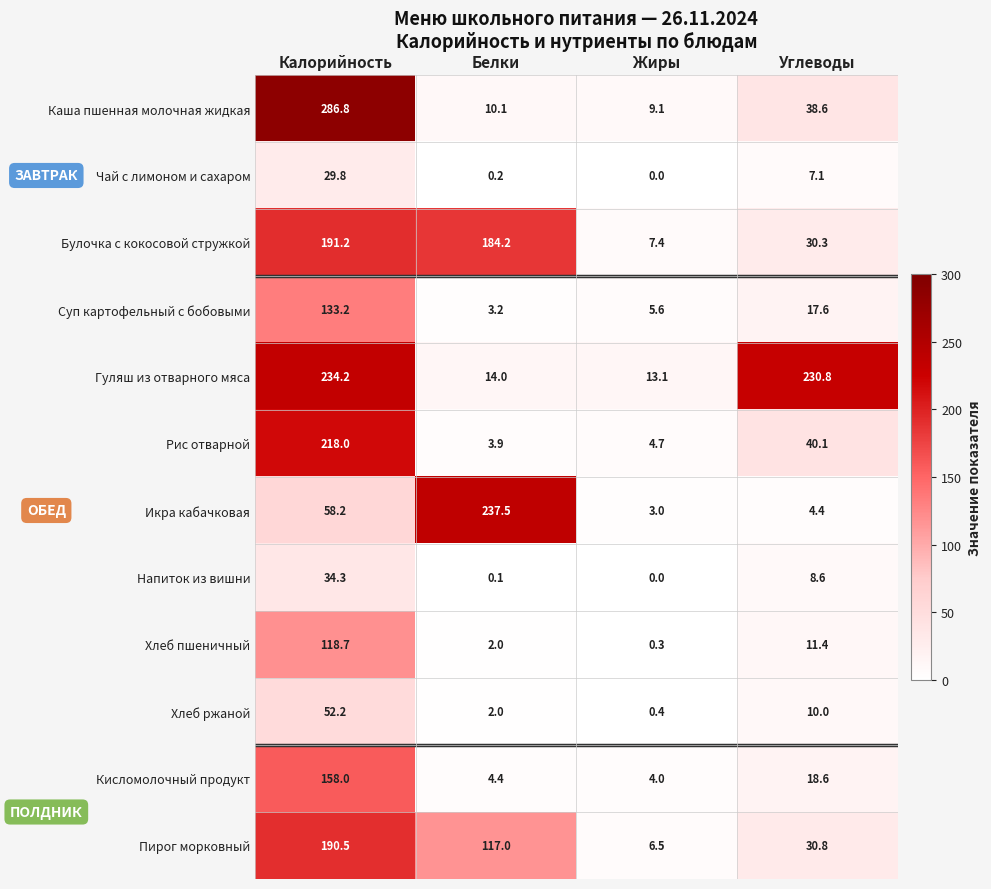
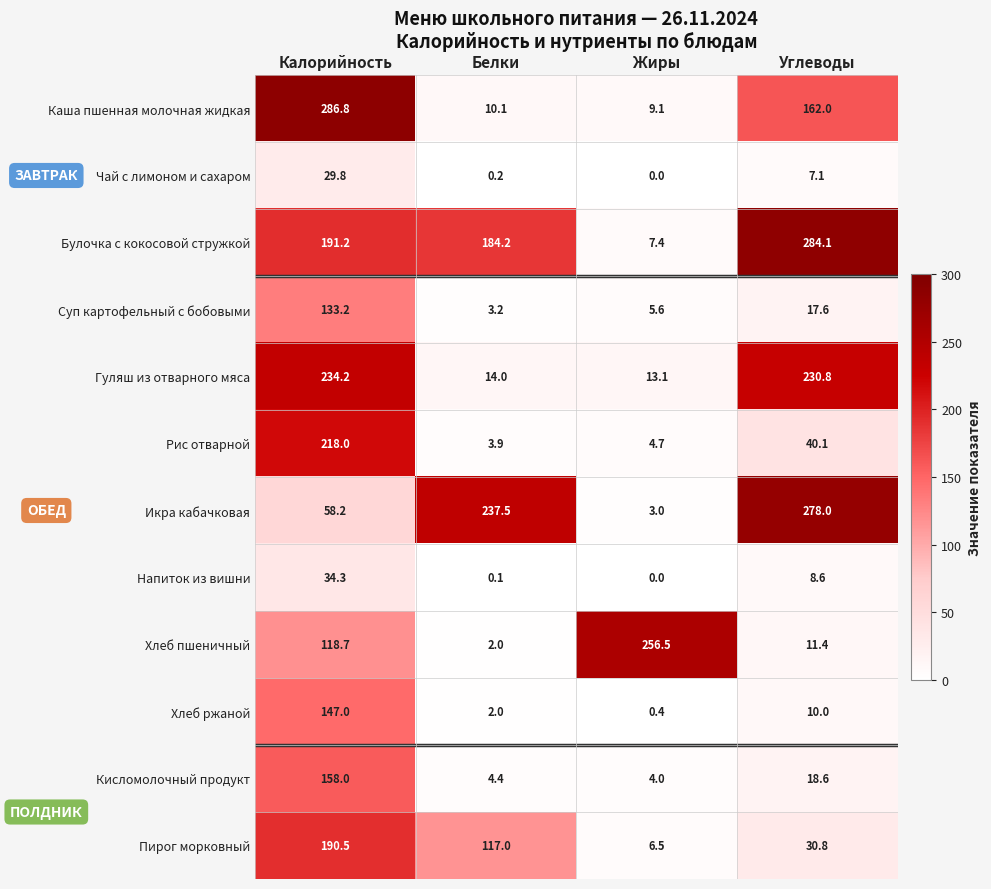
Каша пшенная молочная жидкая, Углеводы: 38.6 -> 162.0
Булочка с кокосовой стружкой, Углеводы: 30.3 -> 284.1
Икра кабачковая, Углеводы: 4.4 -> 278.0
Хлеб пшеничный, Жиры: 0.3 -> 256.5
Хлеб ржаной, Калорийность: 52.2 -> 147.0
